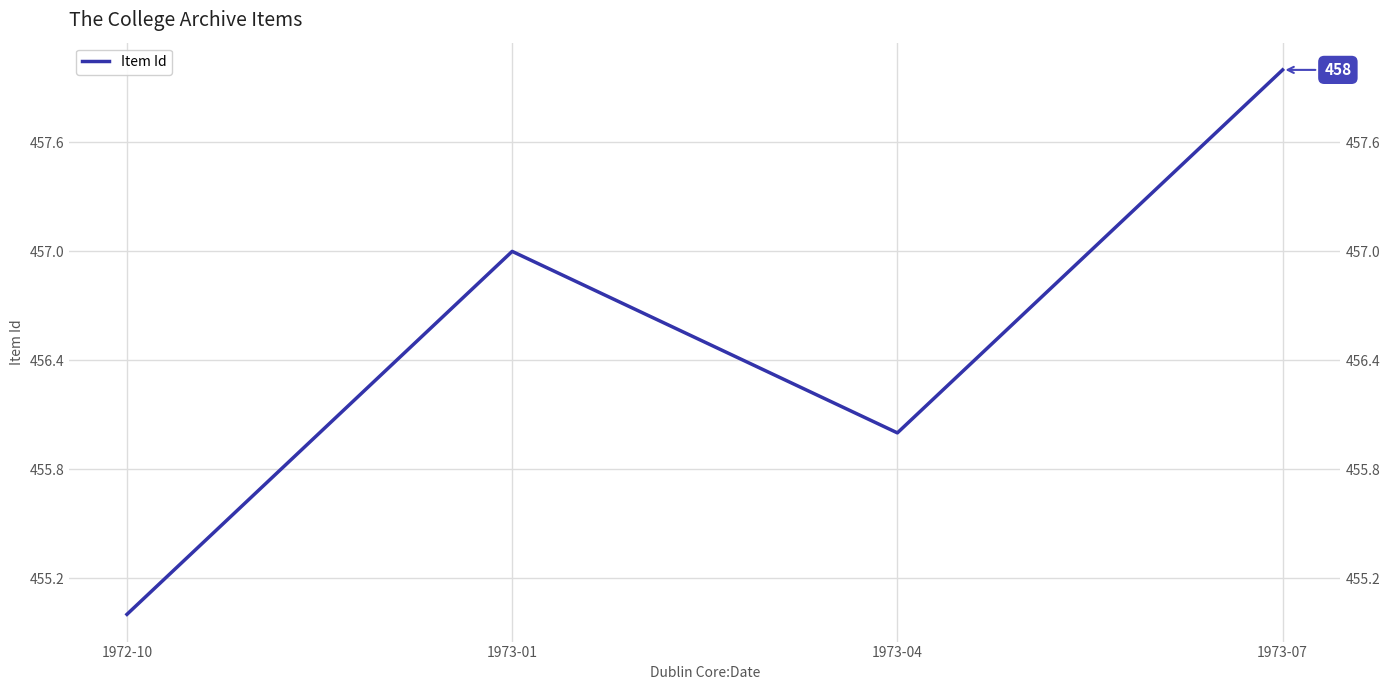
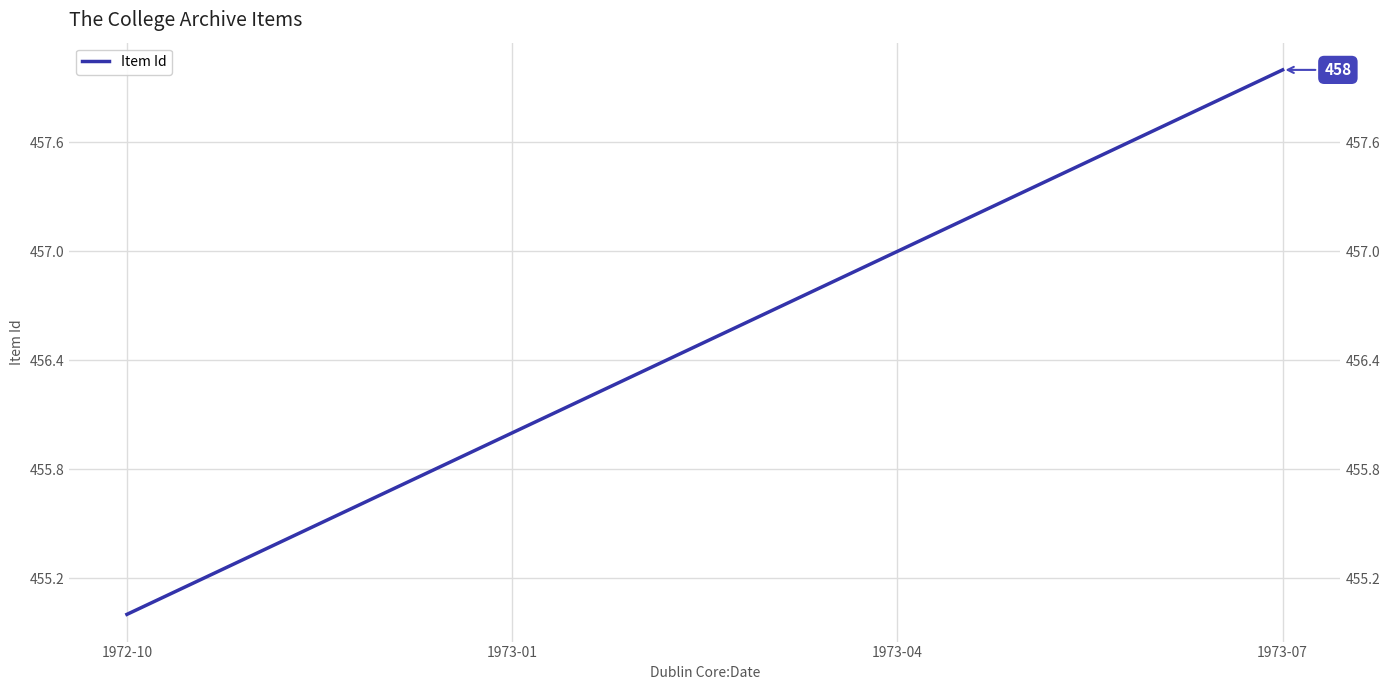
1973-01: 457 -> 456
1973-04: 456 -> 457
